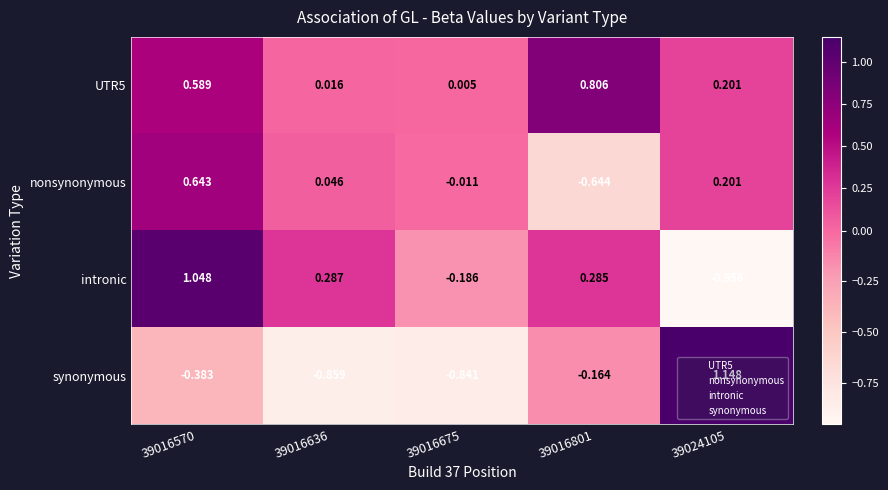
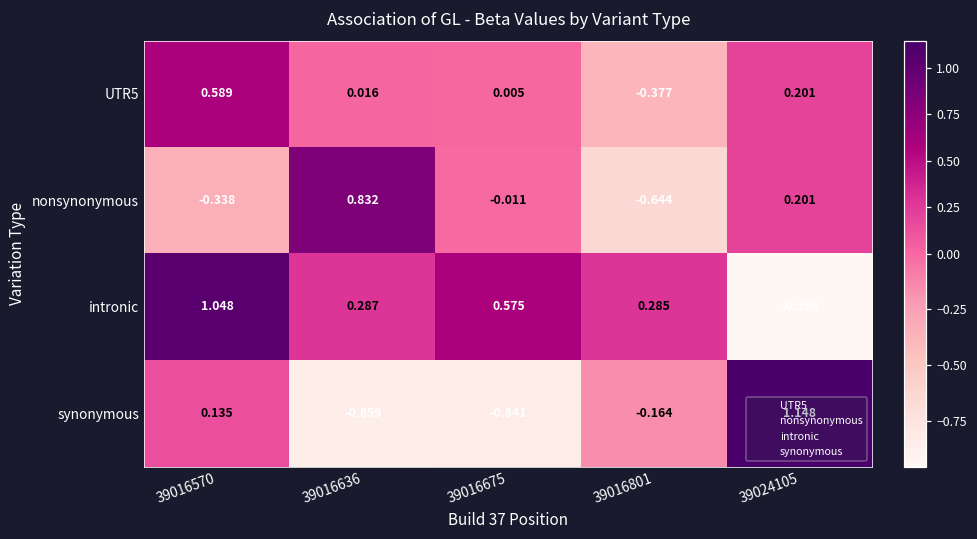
UTR5, 39016801: 0.806 -> -0.377
nonsynonymous, 39016570: 0.643 -> -0.338
nonsynonymous, 39016636: 0.046 -> 0.832
intronic, 39016675: -0.186 -> 0.575
synonymous, 39016570: -0.383 -> 0.135
